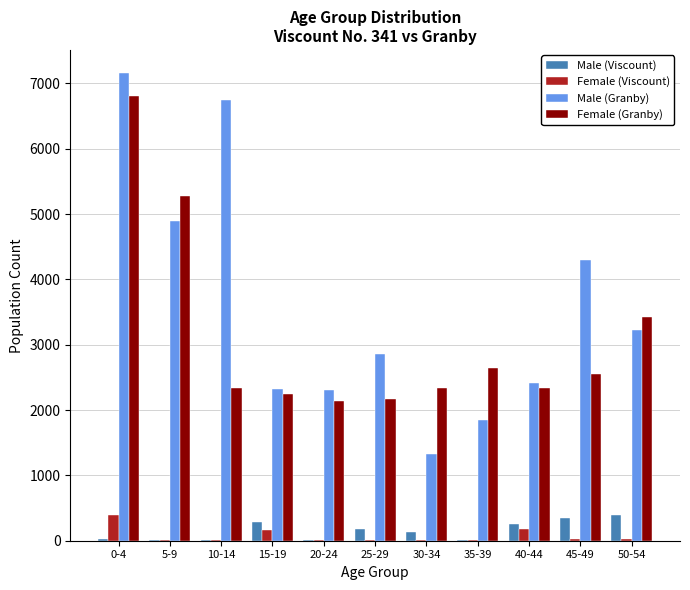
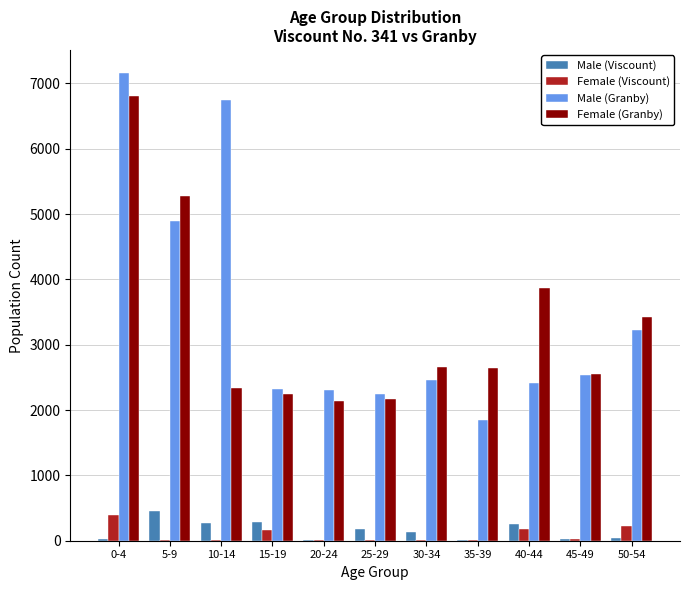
Male (Viscount), 5-9: 0 -> 500
Male (Viscount), 10-14: 0 -> 300
Male (Granby), 25-29: 2900 -> 2200
Male (Granby), 30-34: 1300 -> 2500
Female (Granby), 30-34: 2300 -> 2700
Female (Granby), 40-44: 2300 -> 3900
Male (Viscount), 45-49: 400 -> 0
Male (Granby), 45-49: 4300 -> 2500
Male (Viscount), 50-54: 400 -> 0
Female (Viscount), 50-54: 0 -> 200
